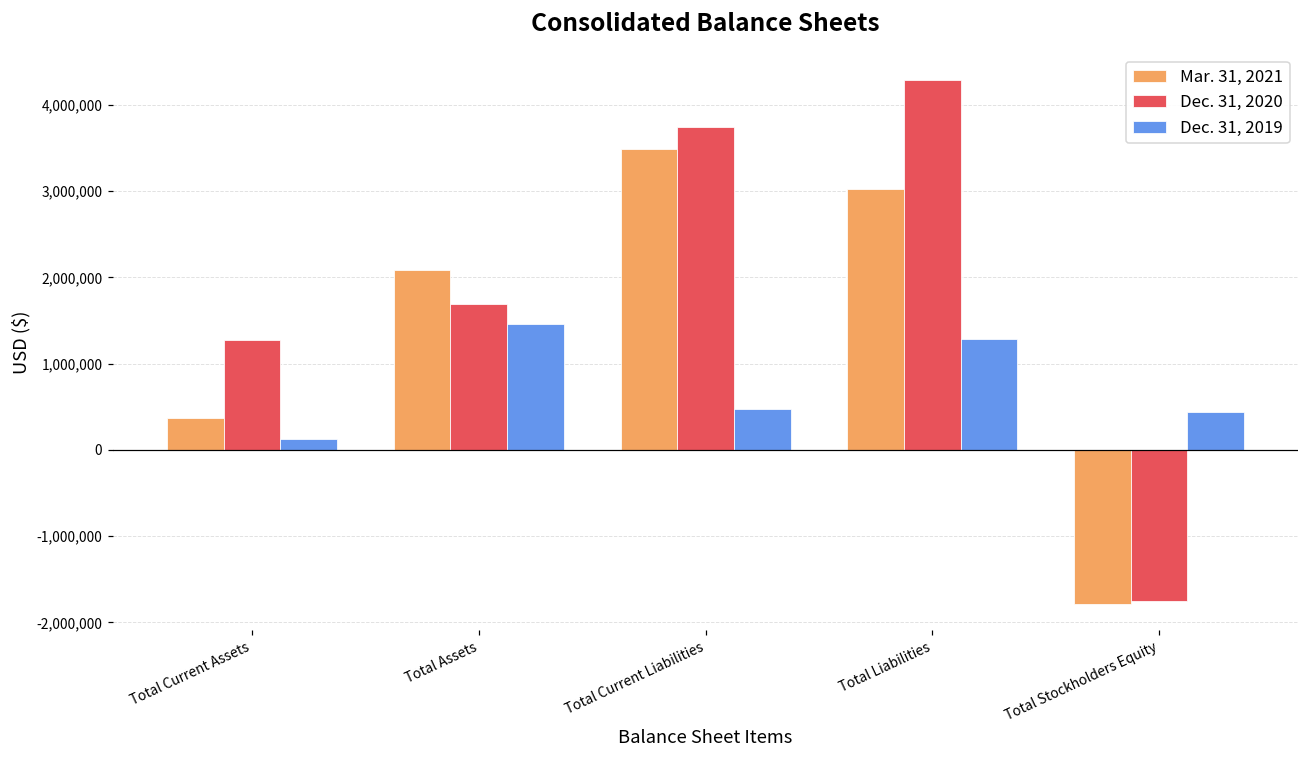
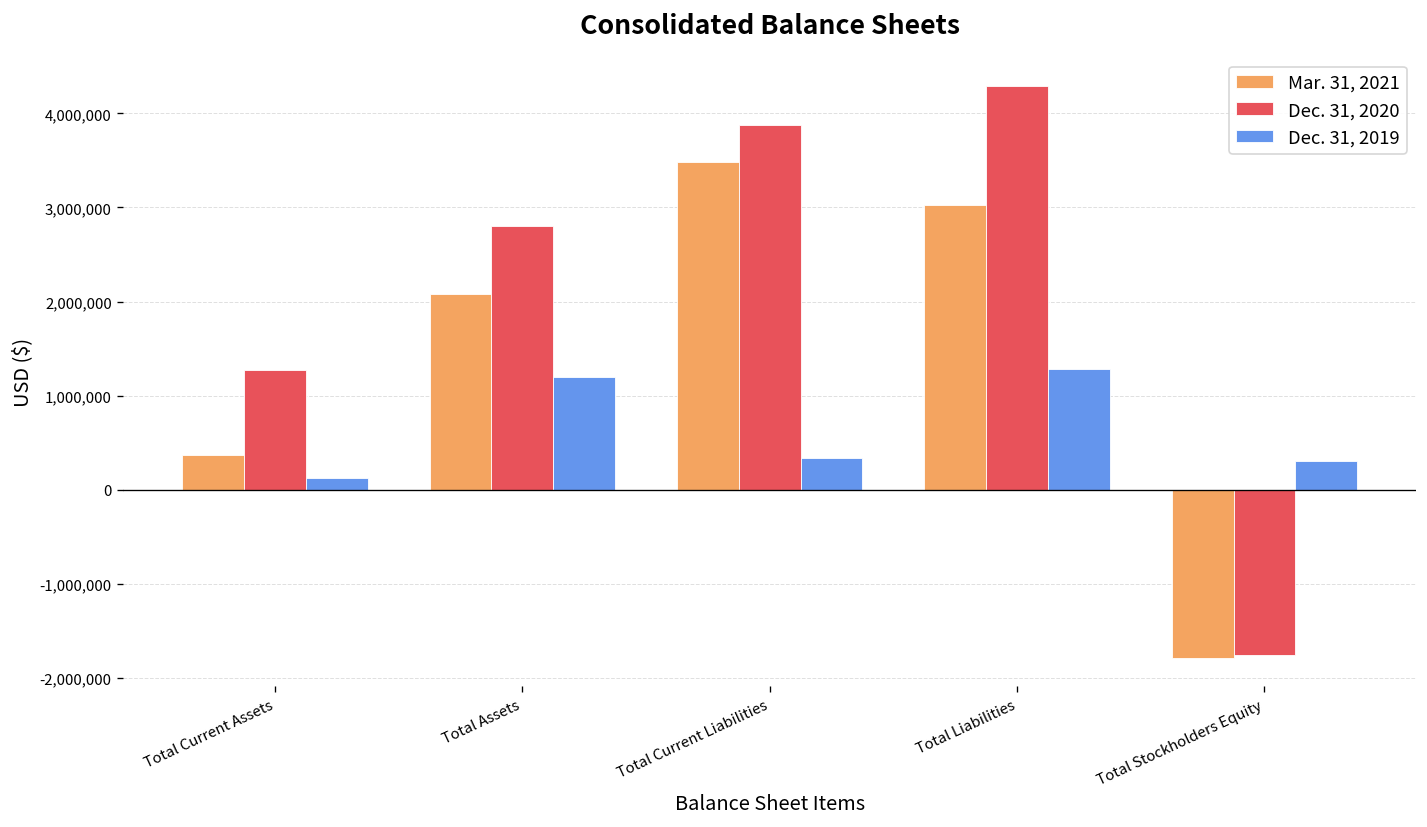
Dec. 31, 2020, Total Assets: 1,700,000 -> 2,800,000
Dec. 31, 2019, Total Assets: 1,500,000 -> 1,200,000
Dec. 31, 2020, Total Current Liabilities: 3,700,000 -> 3,900,000
Dec. 31, 2019, Total Current Liabilities: 500,000 -> 300,000
Dec. 31, 2019, Total Stockholders Equity: 400,000 -> 300,000
